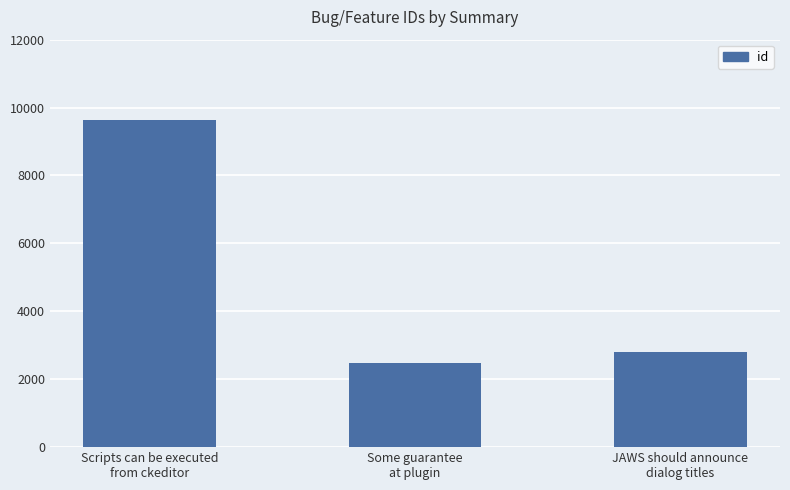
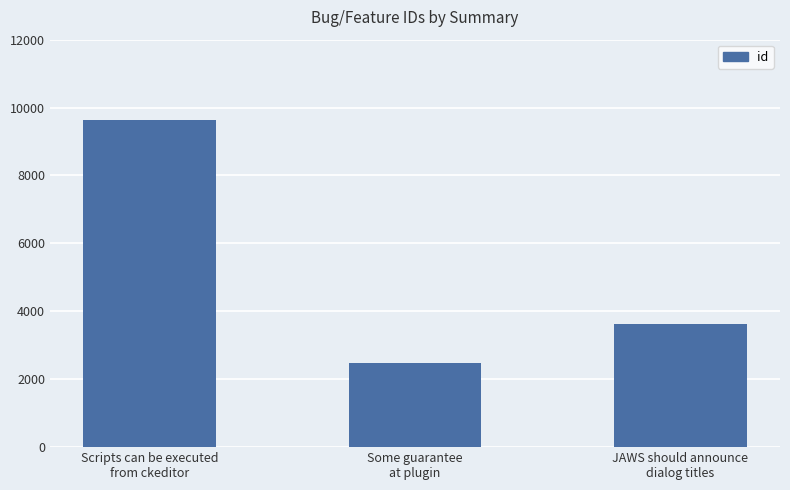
JAWS should announce dialog titles: 2800 -> 3600
